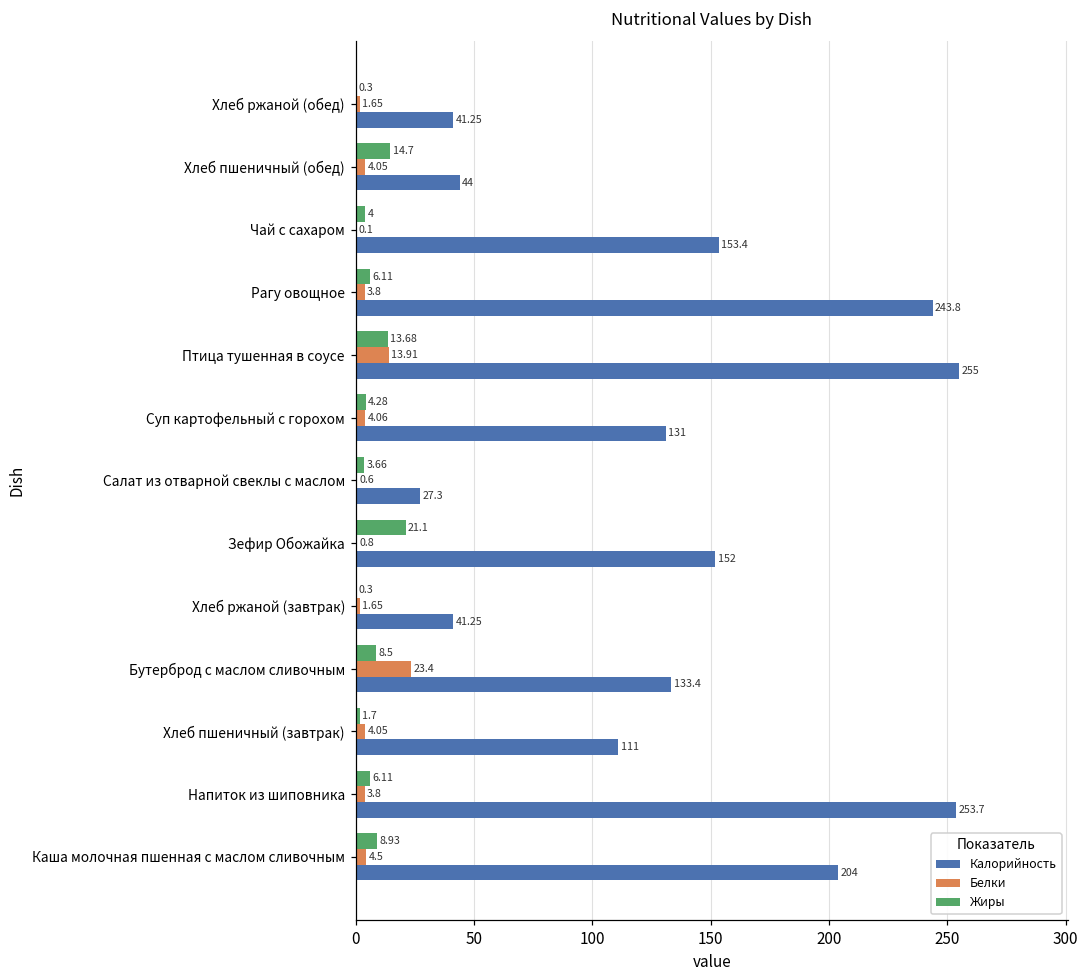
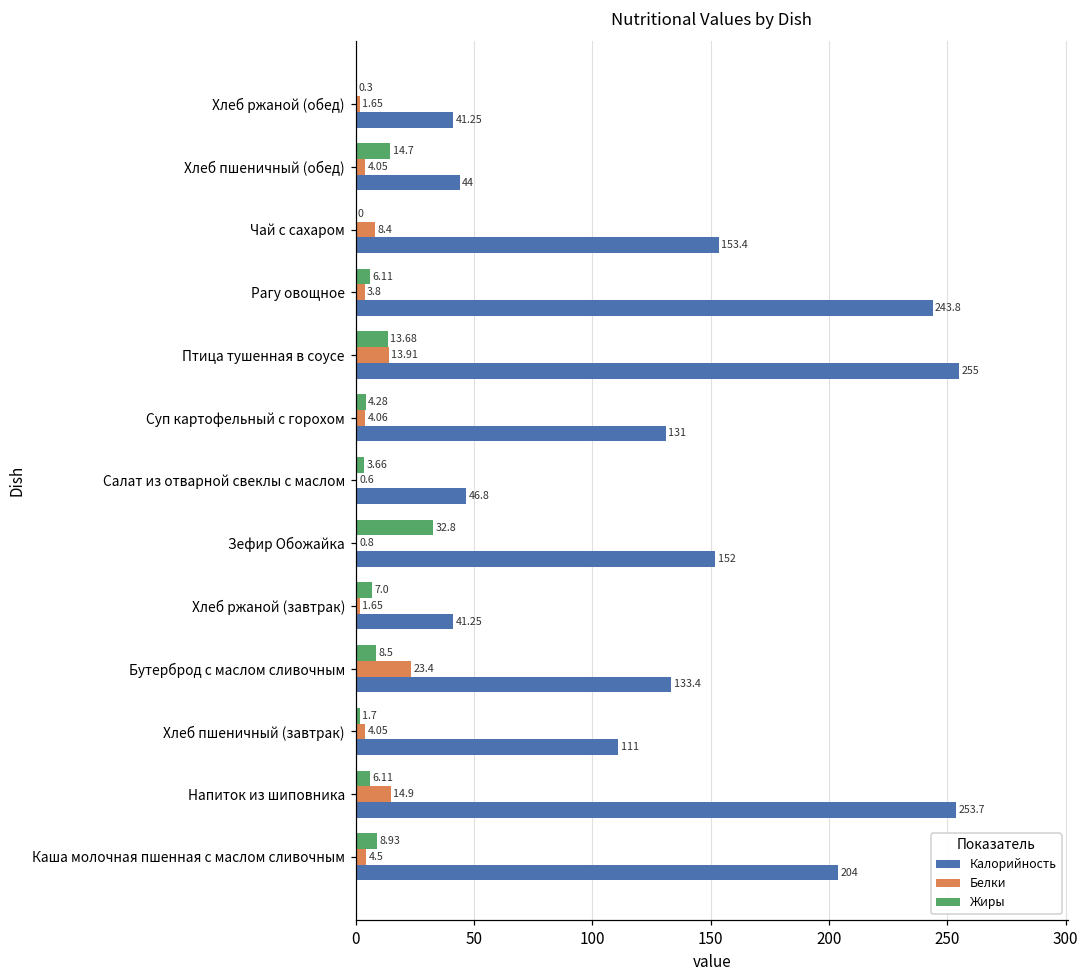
Жиры, Чай с сахаром: 4 -> 0
Белки, Чай с сахаром: 0.1 -> 8.4
Калорийность, Салат из отварной свеклы с маслом: 27.3 -> 46.8
Жиры, Зефир Обожайка: 21.1 -> 32.8
Жиры, Хлеб ржаной (завтрак): 0.3 -> 7.0
Белки, Напиток из шиповника: 3.8 -> 14.9
